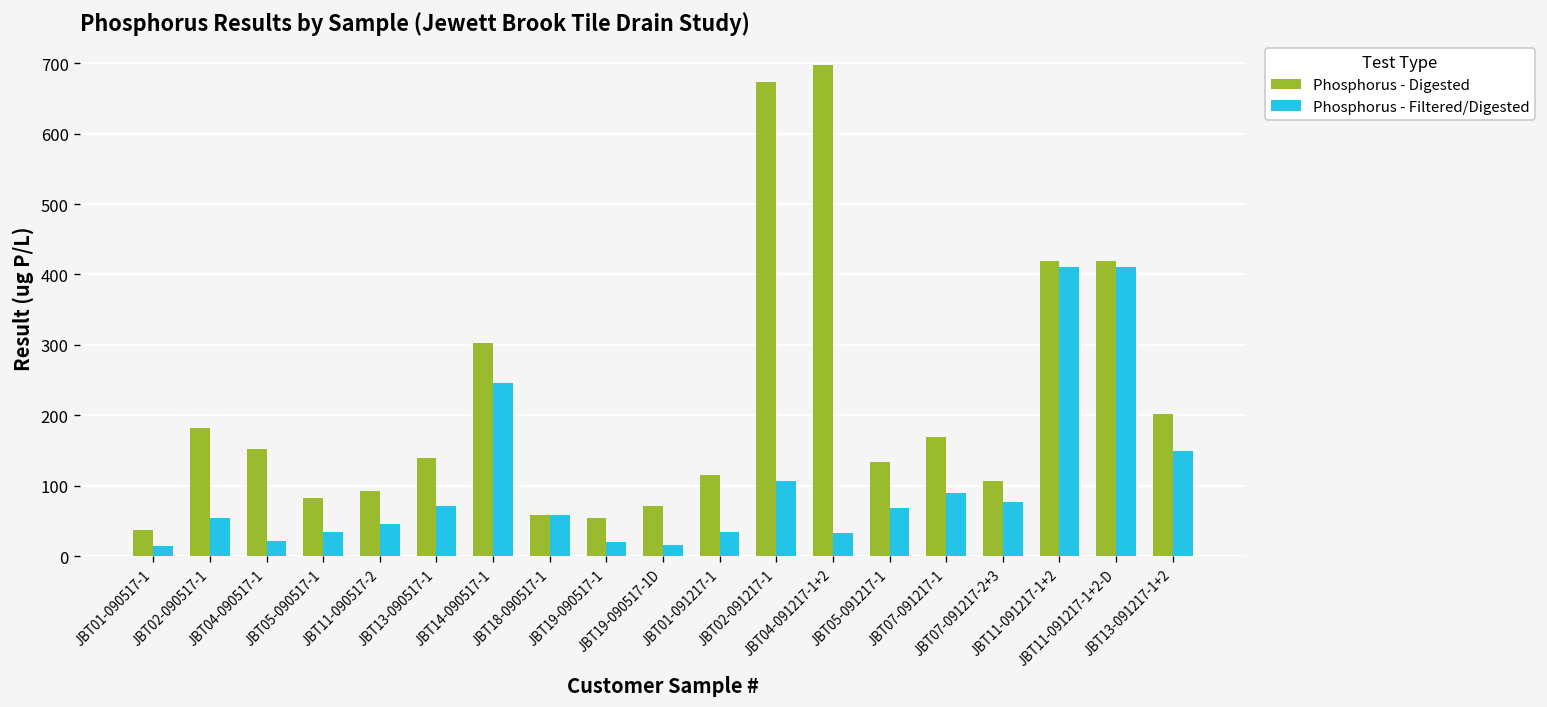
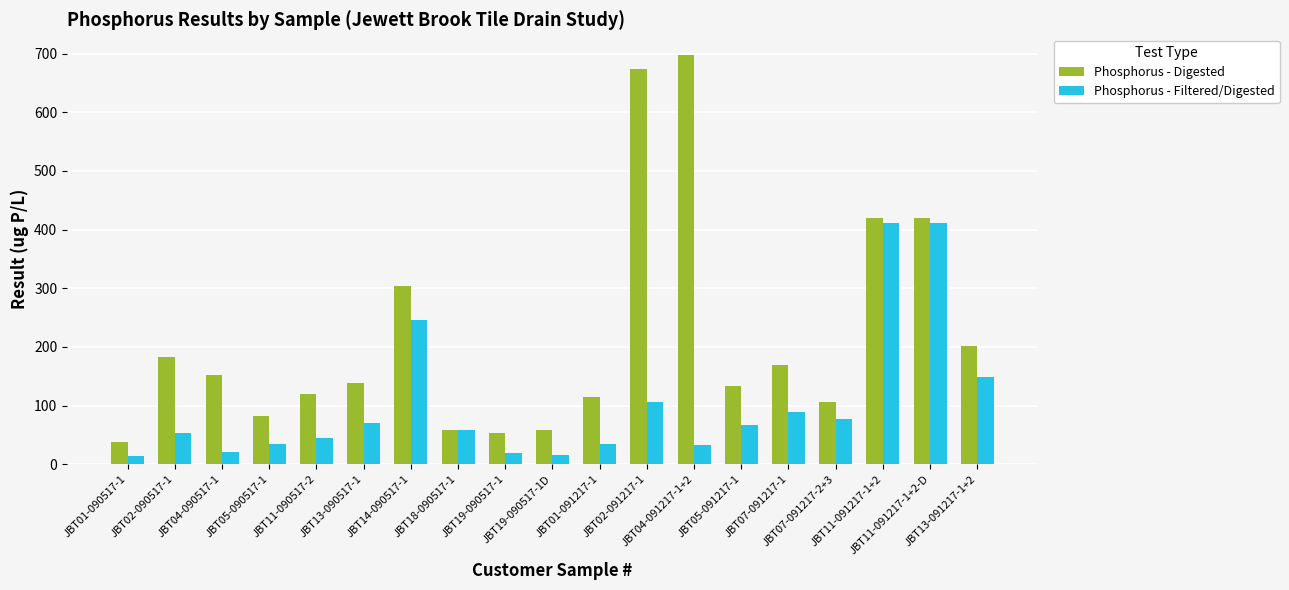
Phosphorus - Digested, JBT11-090517-2: 90 -> 120
Phosphorus - Digested, JBT19-090517-1D: 70 -> 60
